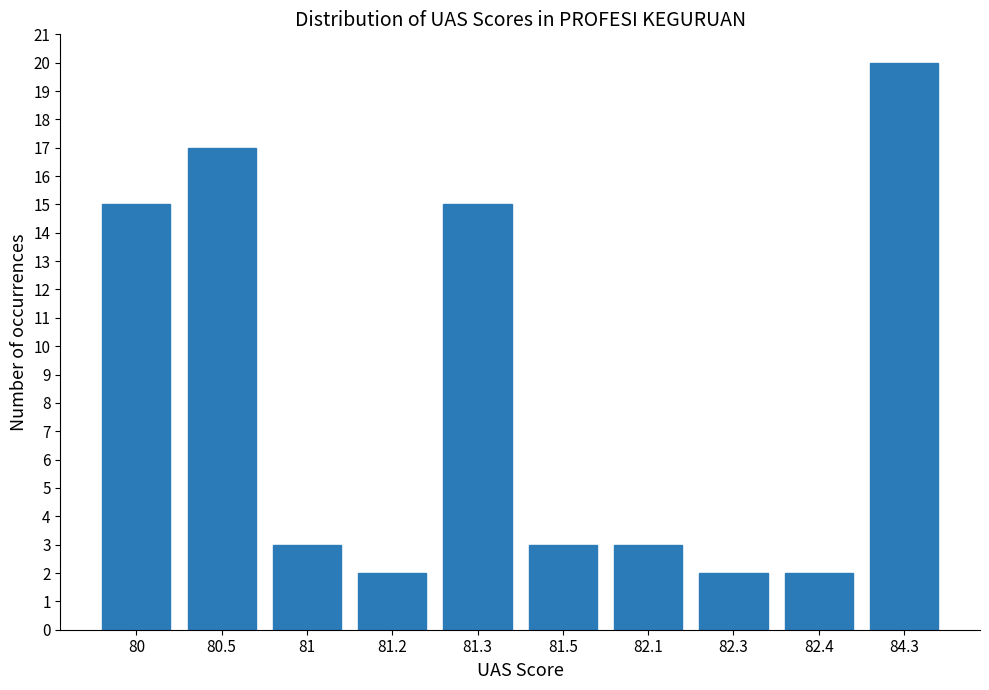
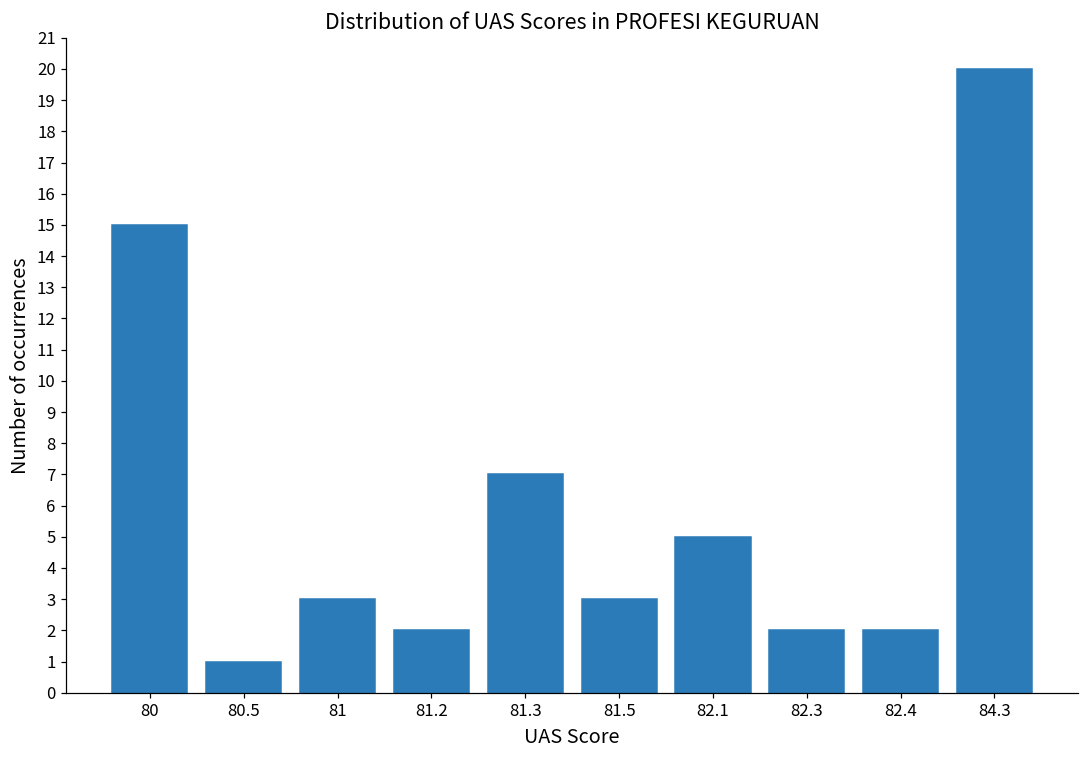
80.5: 17 -> 1
81.3: 15 -> 7
82.1: 3 -> 5
